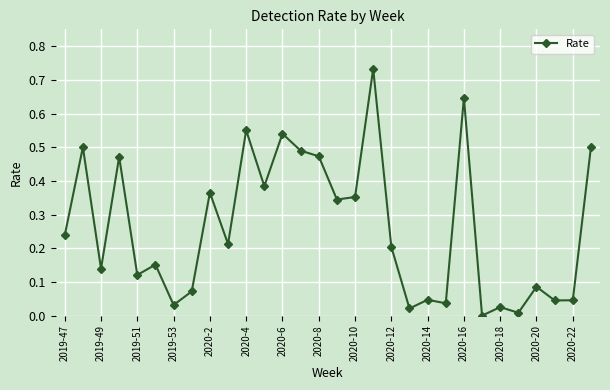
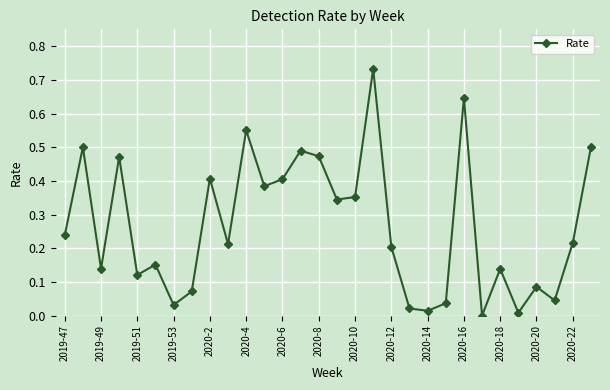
2020-2: 0.37 -> 0.41
2020-6: 0.54 -> 0.41
2020-14: 0.05 -> 0.01
2020-18: 0.03 -> 0.14
2020-22: 0.05 -> 0.22
